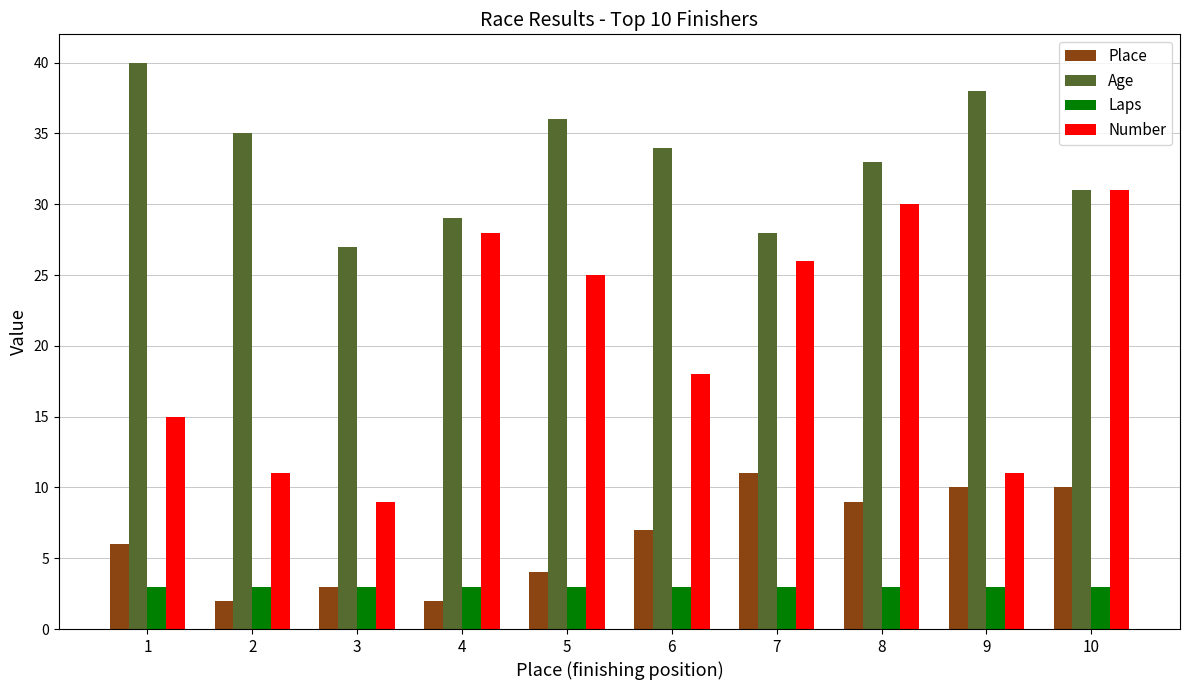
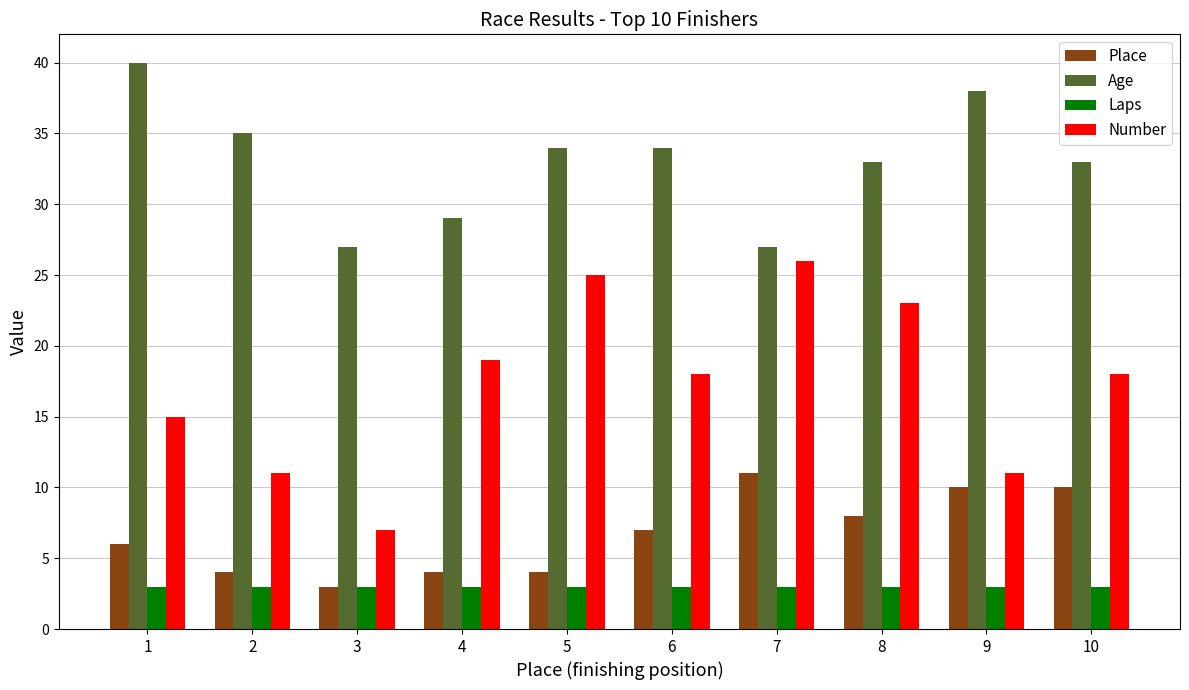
Place, 2: 2 -> 4
Number, 3: 9 -> 7
Place, 4: 2 -> 4
Number, 4: 28 -> 19
Age, 5: 36 -> 34
Age, 7: 28 -> 27
Place, 8: 9 -> 8
Number, 8: 30 -> 23
Age, 10: 31 -> 33
Number, 10: 31 -> 18
